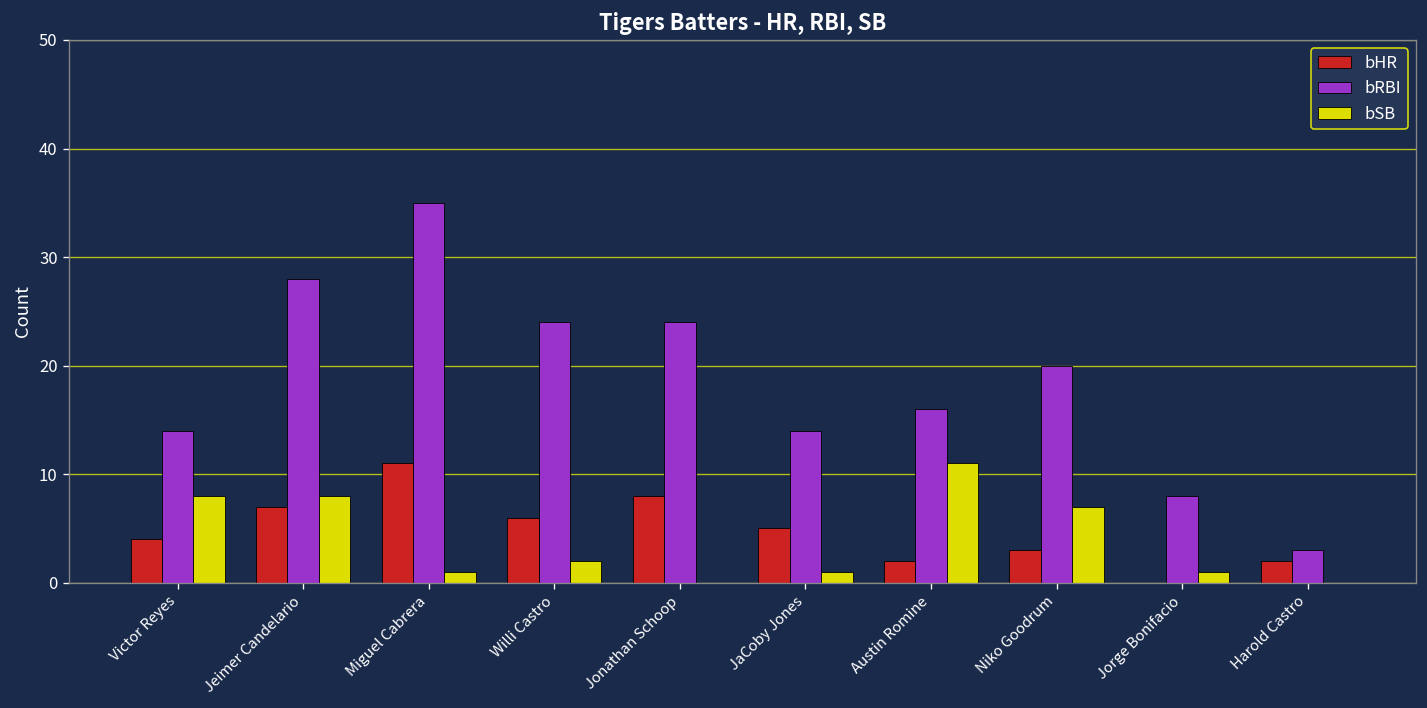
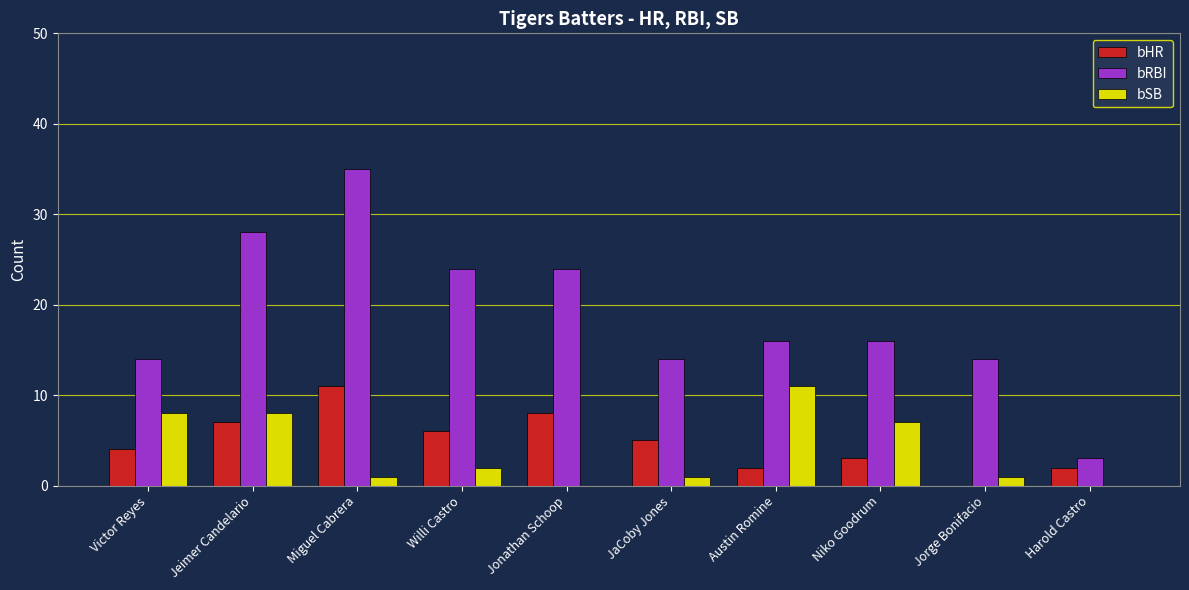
bRBI, Niko Goodrum: 20 -> 16
bRBI, Jorge Bonifacio: 8 -> 14
